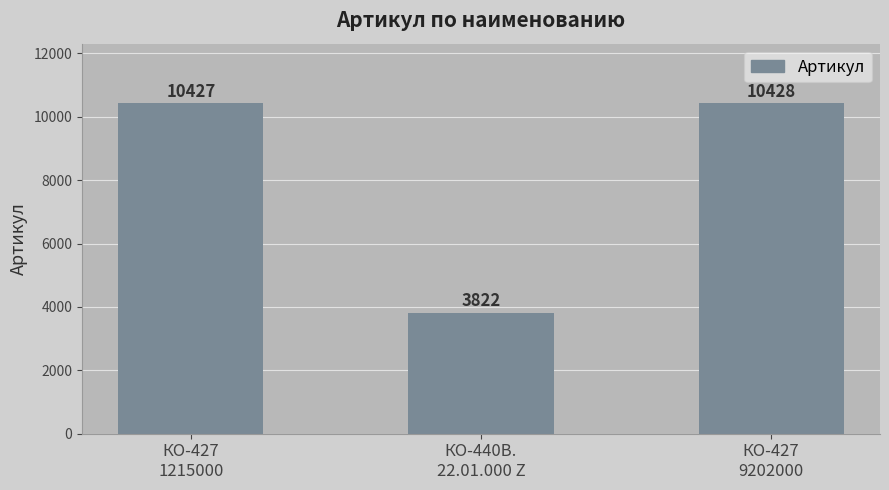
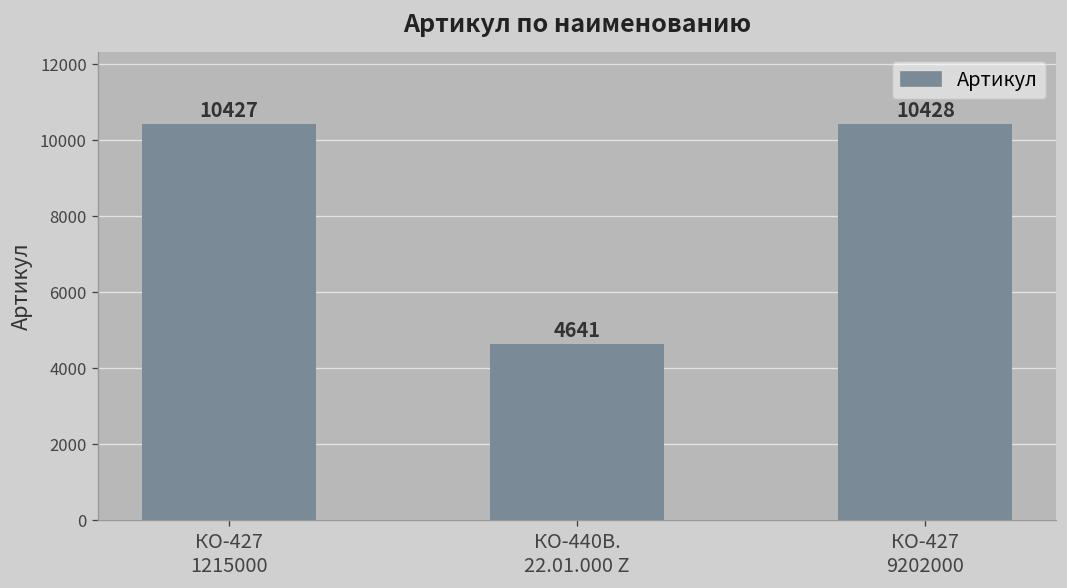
КО-440В. 22.01.000 Z: 3822 -> 4641
